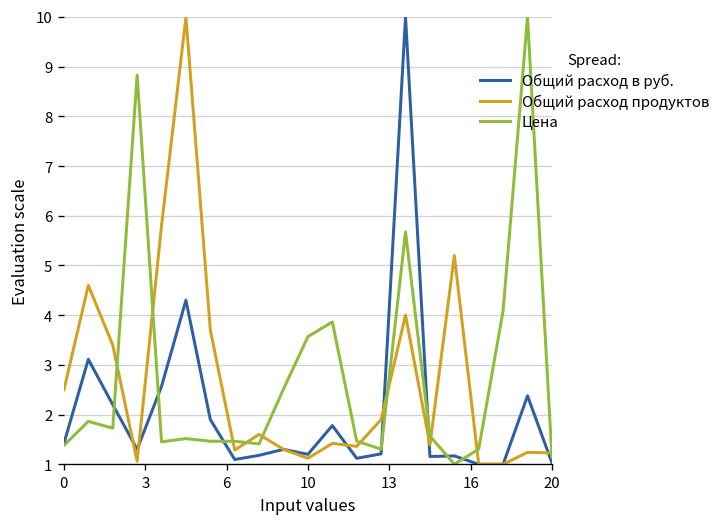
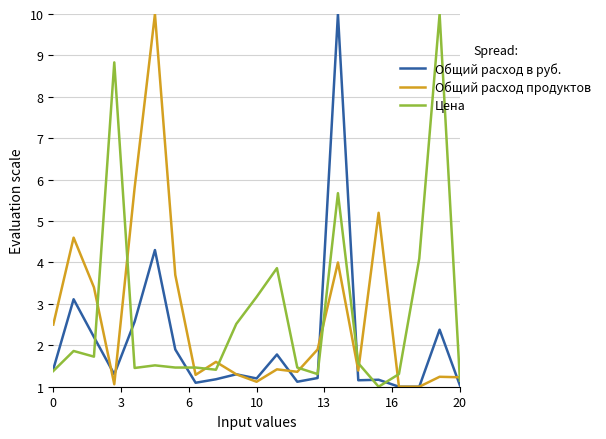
Цена, 10: 3.6 -> 3.2
